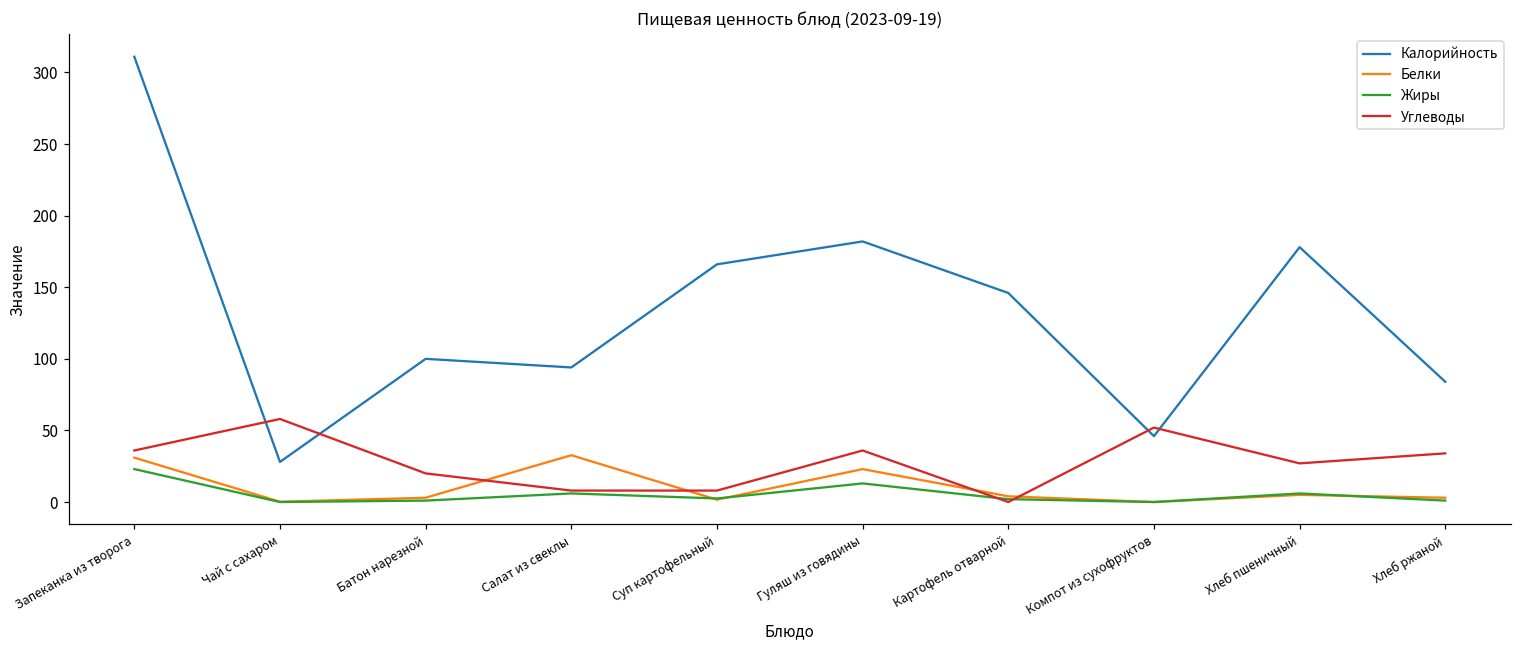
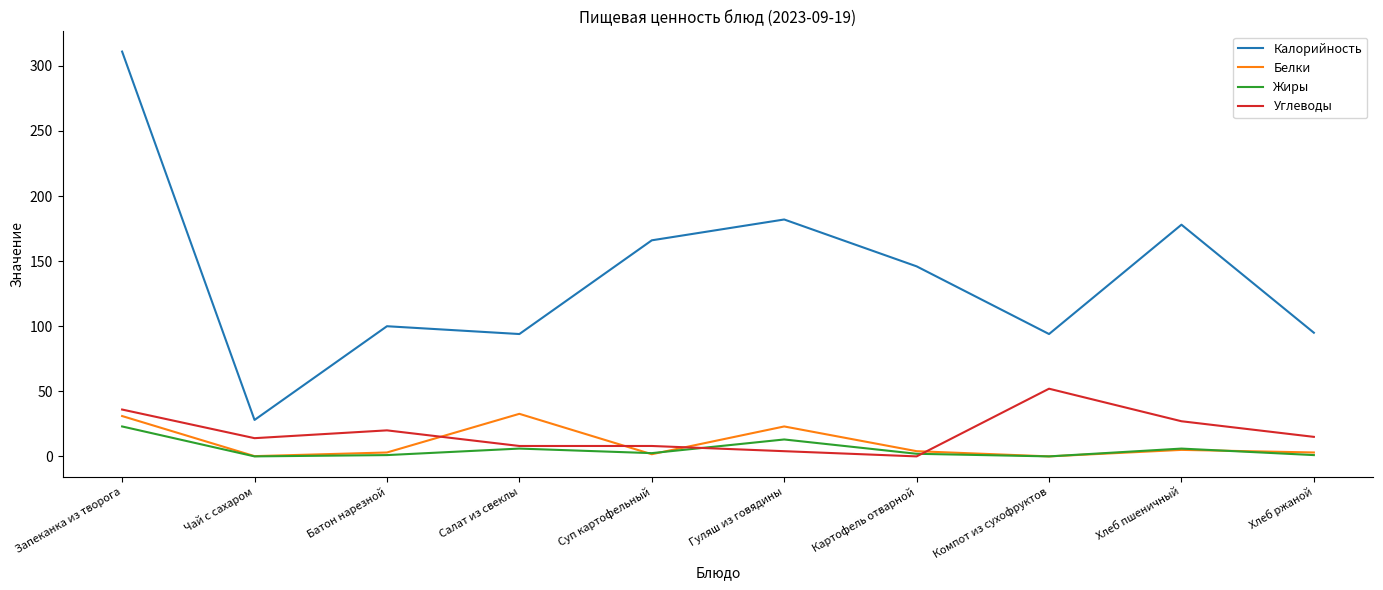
Углеводы, Чай с сахаром: 58 -> 14
Углеводы, Гуляш из говядины: 36 -> 4
Калорийность, Компот из сухофруктов: 46 -> 94
Калорийность, Хлеб ржаной: 84 -> 95
Углеводы, Хлеб ржаной: 34 -> 15
